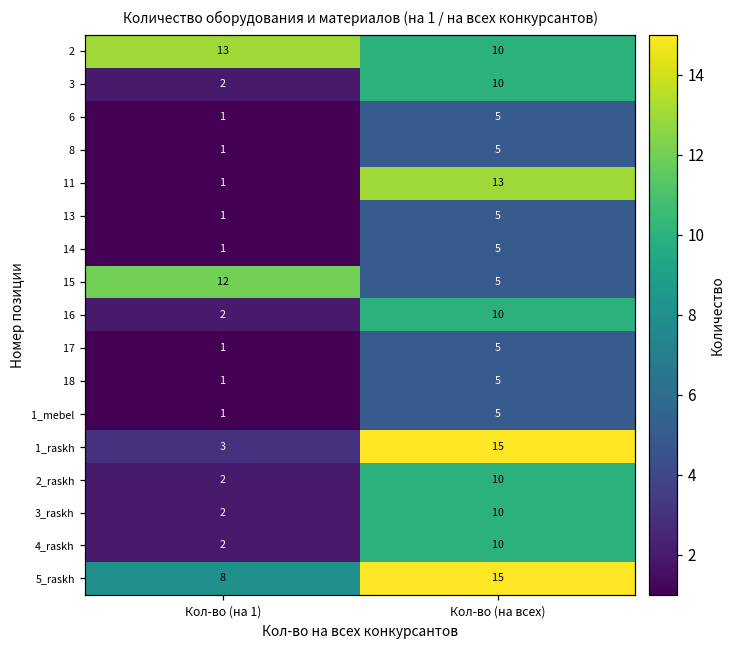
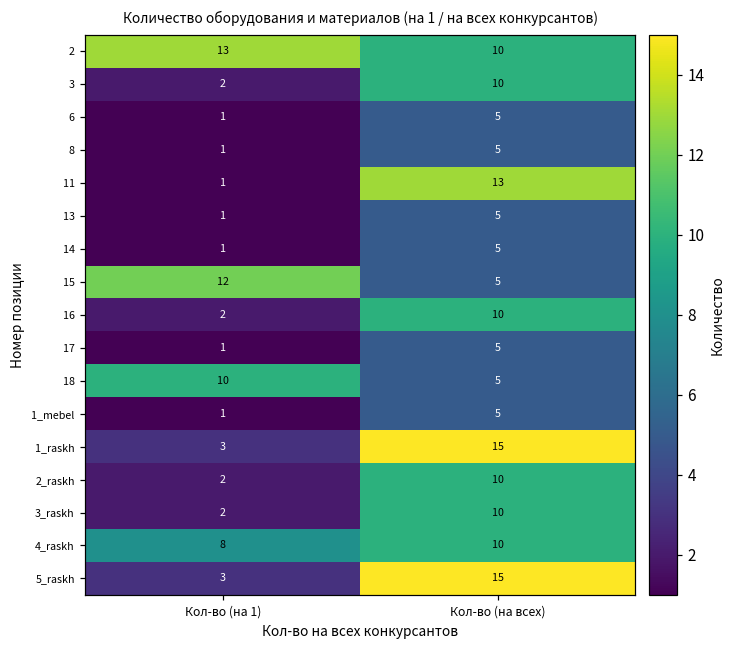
18, Кол-во (на 1): 1 -> 10
4_raskh, Кол-во (на 1): 2 -> 8
5_raskh, Кол-во (на 1): 8 -> 3
